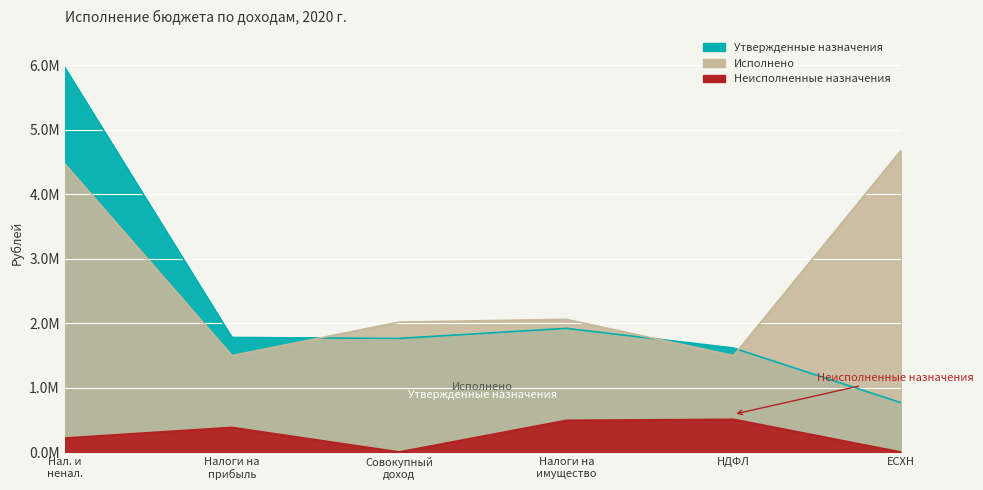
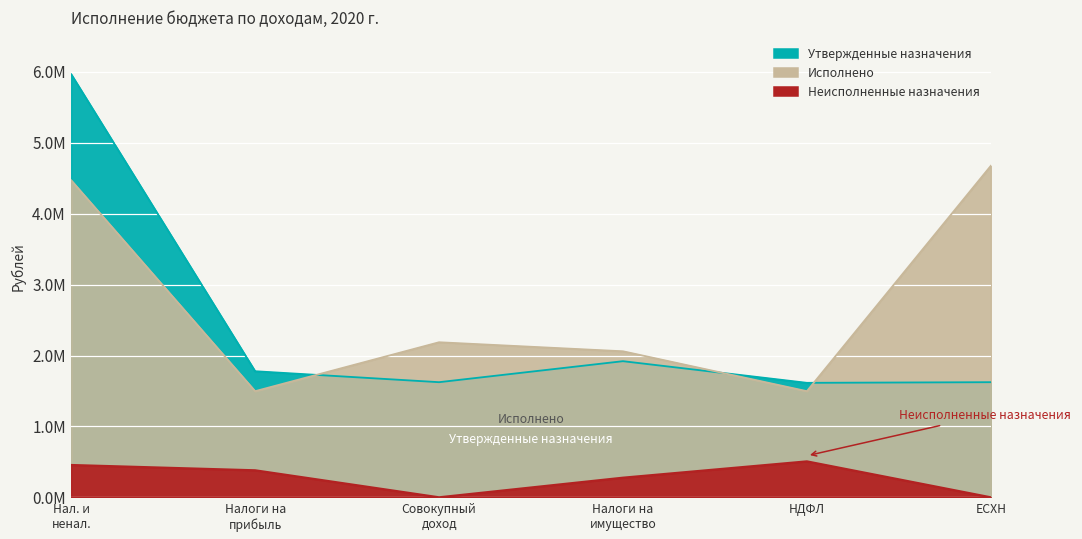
Неисполненные назначения, Нал. и ненал.: 0.2М -> 0.5М
Утвержденные назначения, Совокупный доход: 1.8М -> 1.6М
Исполнено, Совокупный доход: 2.0М -> 2.2М
Неисполненные назначения, Налоги на имущество: 0.5М -> 0.3М
Утвержденные назначения, ЕСХН: 0.8М -> 1.6М
